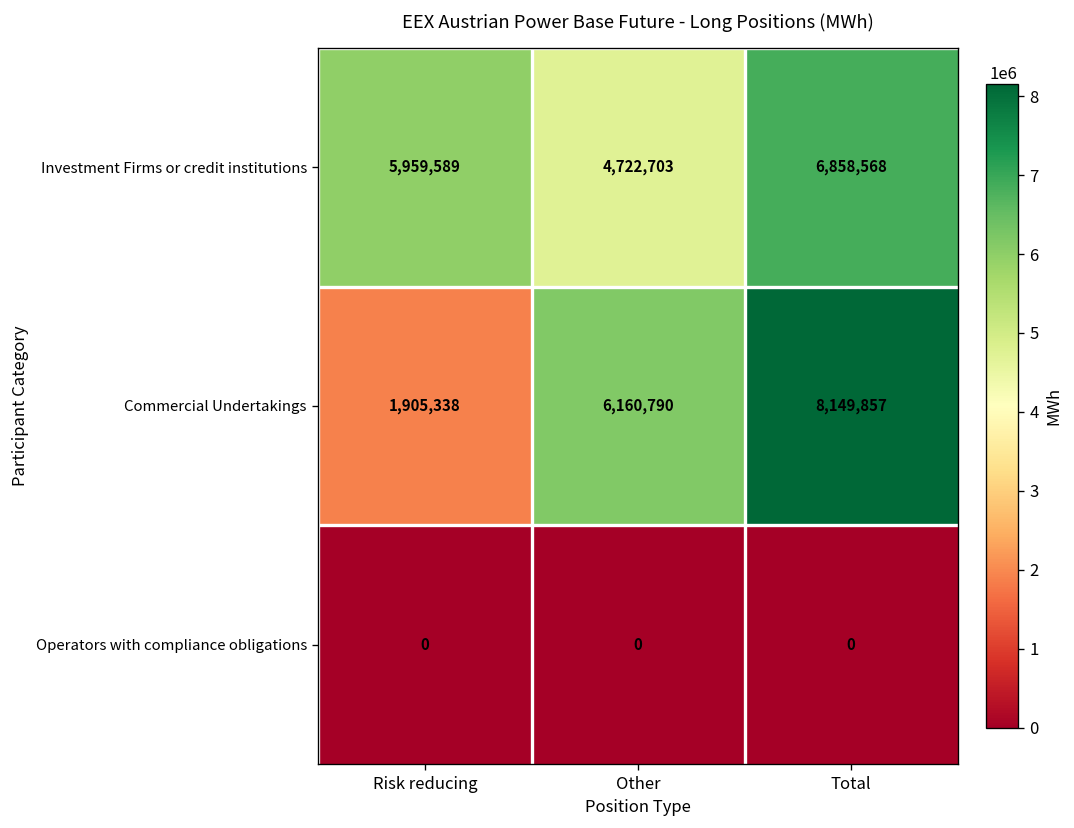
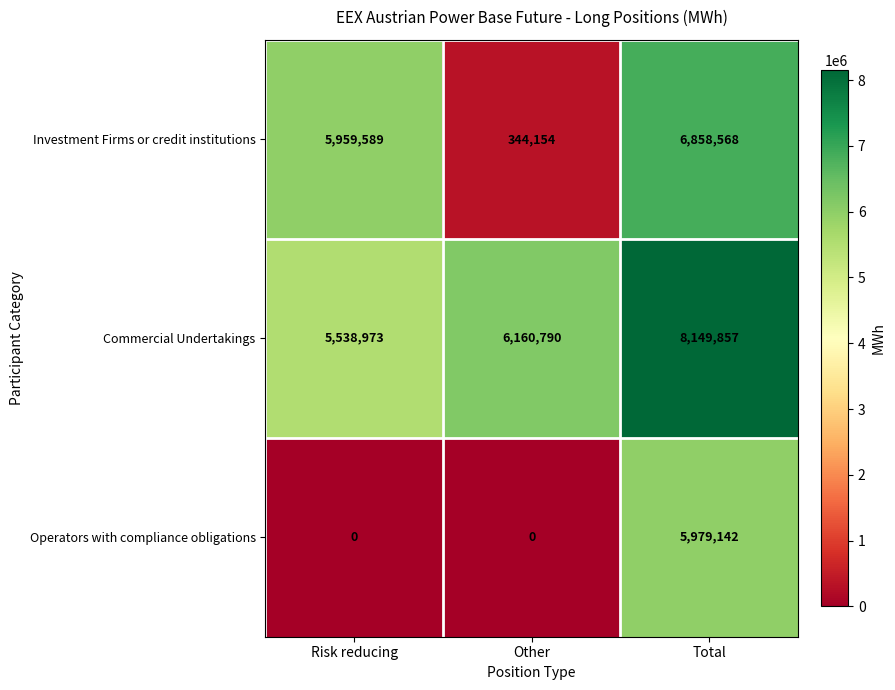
Investment Firms or credit institutions, Other: 4,722,703 -> 344,154
Commercial Undertakings, Risk reducing: 1,905,338 -> 5,538,973
Operators with compliance obligations, Total: 0 -> 5,979,142
